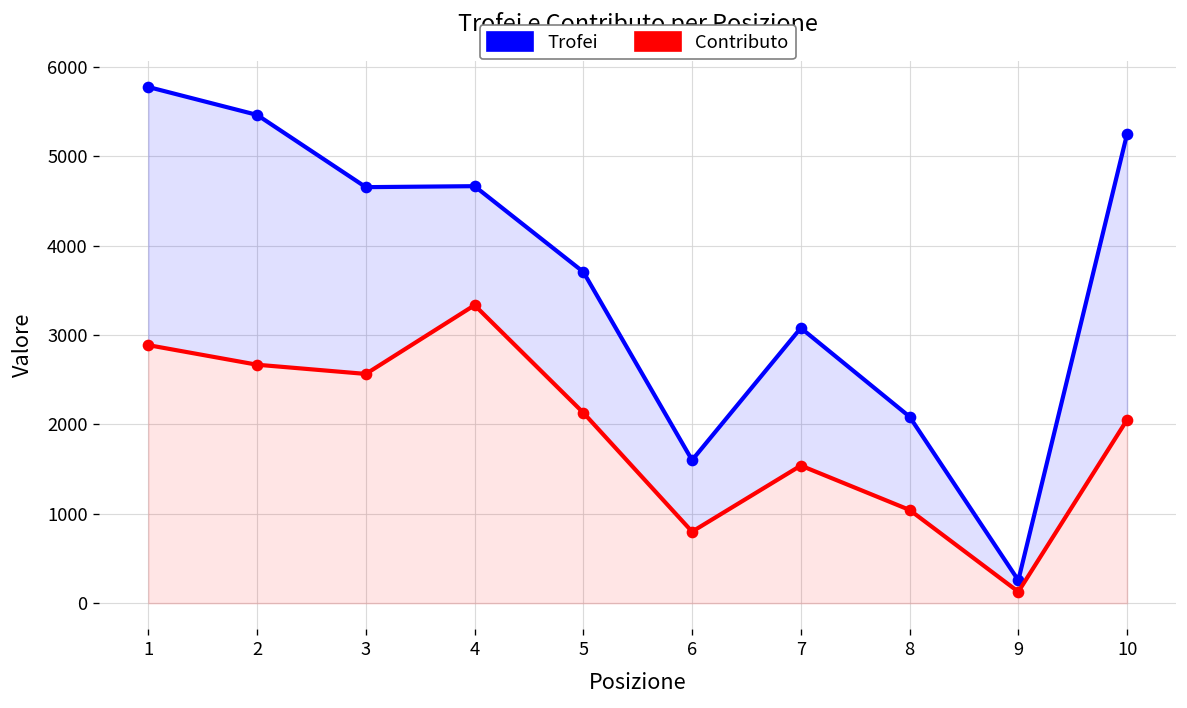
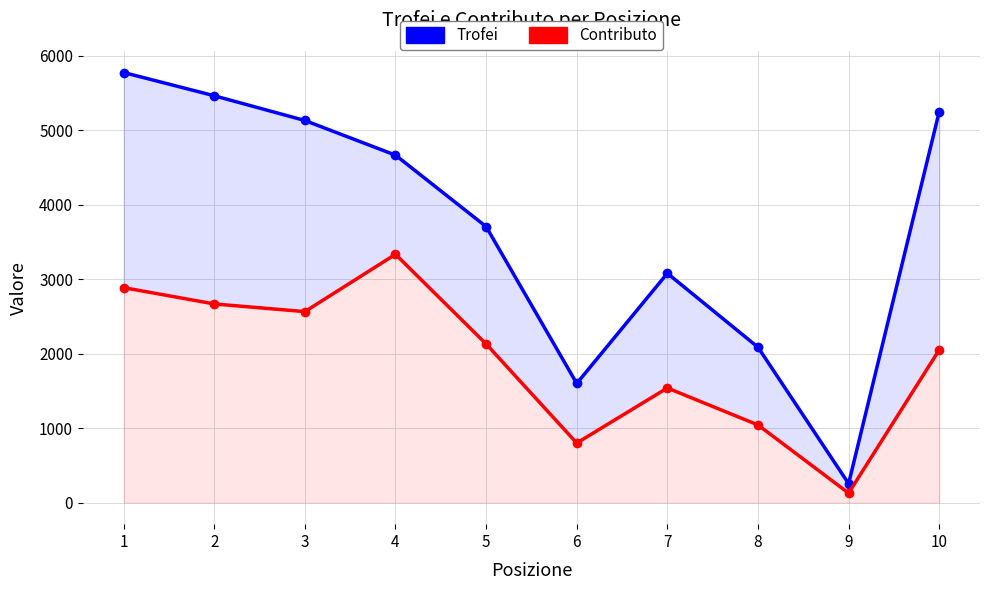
Trofei, 3: 4700 -> 5100
